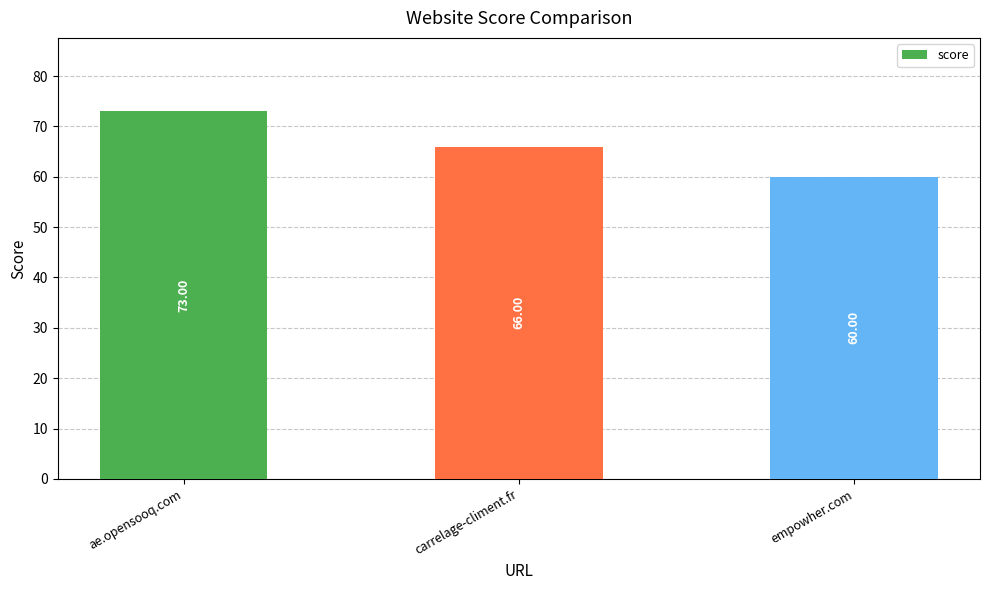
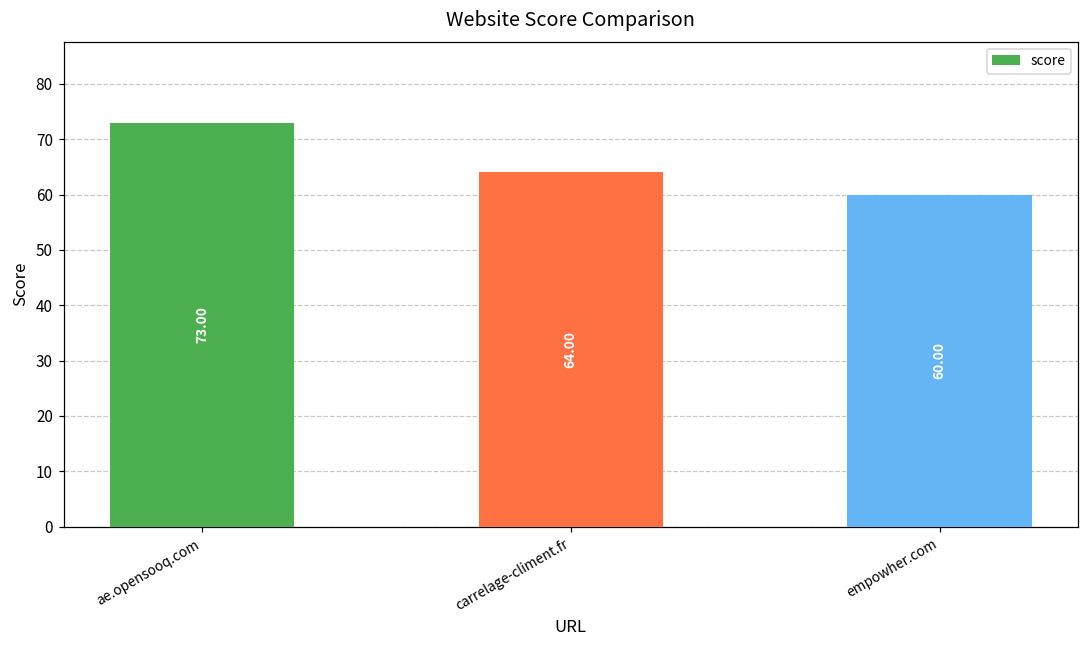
carrelage-climent.fr: 66.00 -> 64.00
